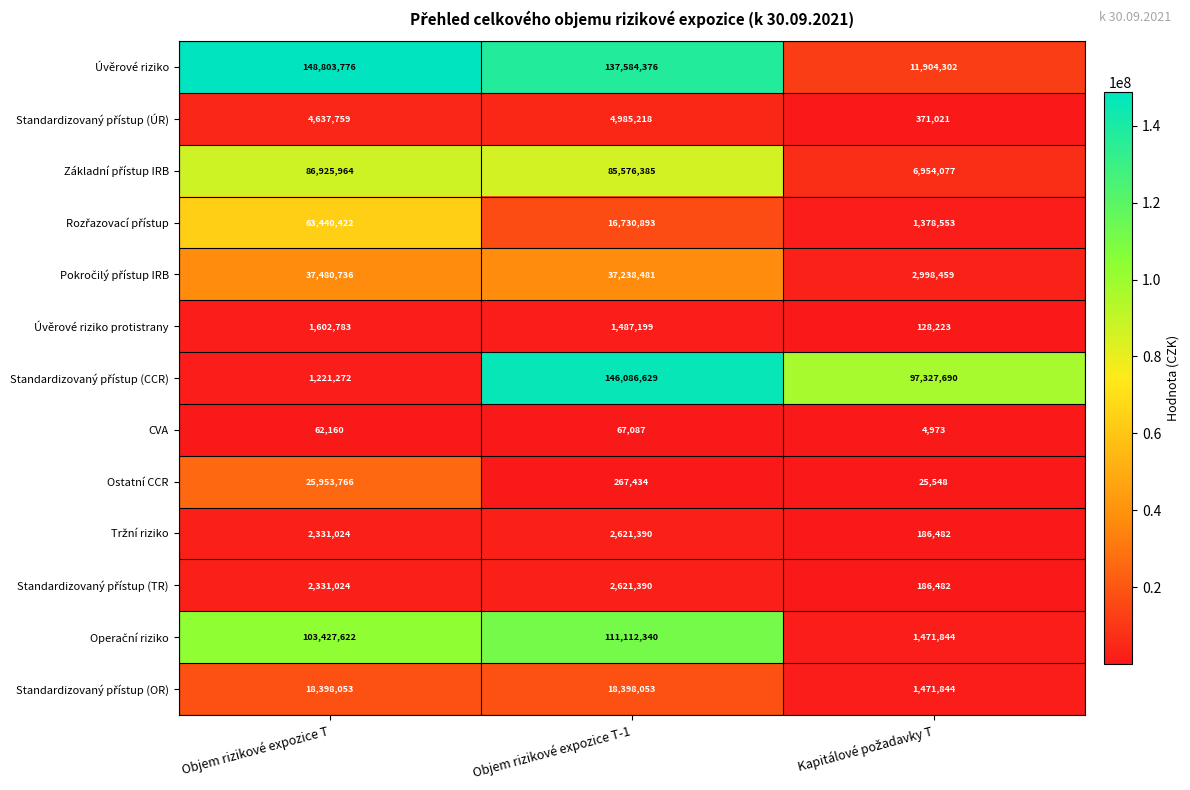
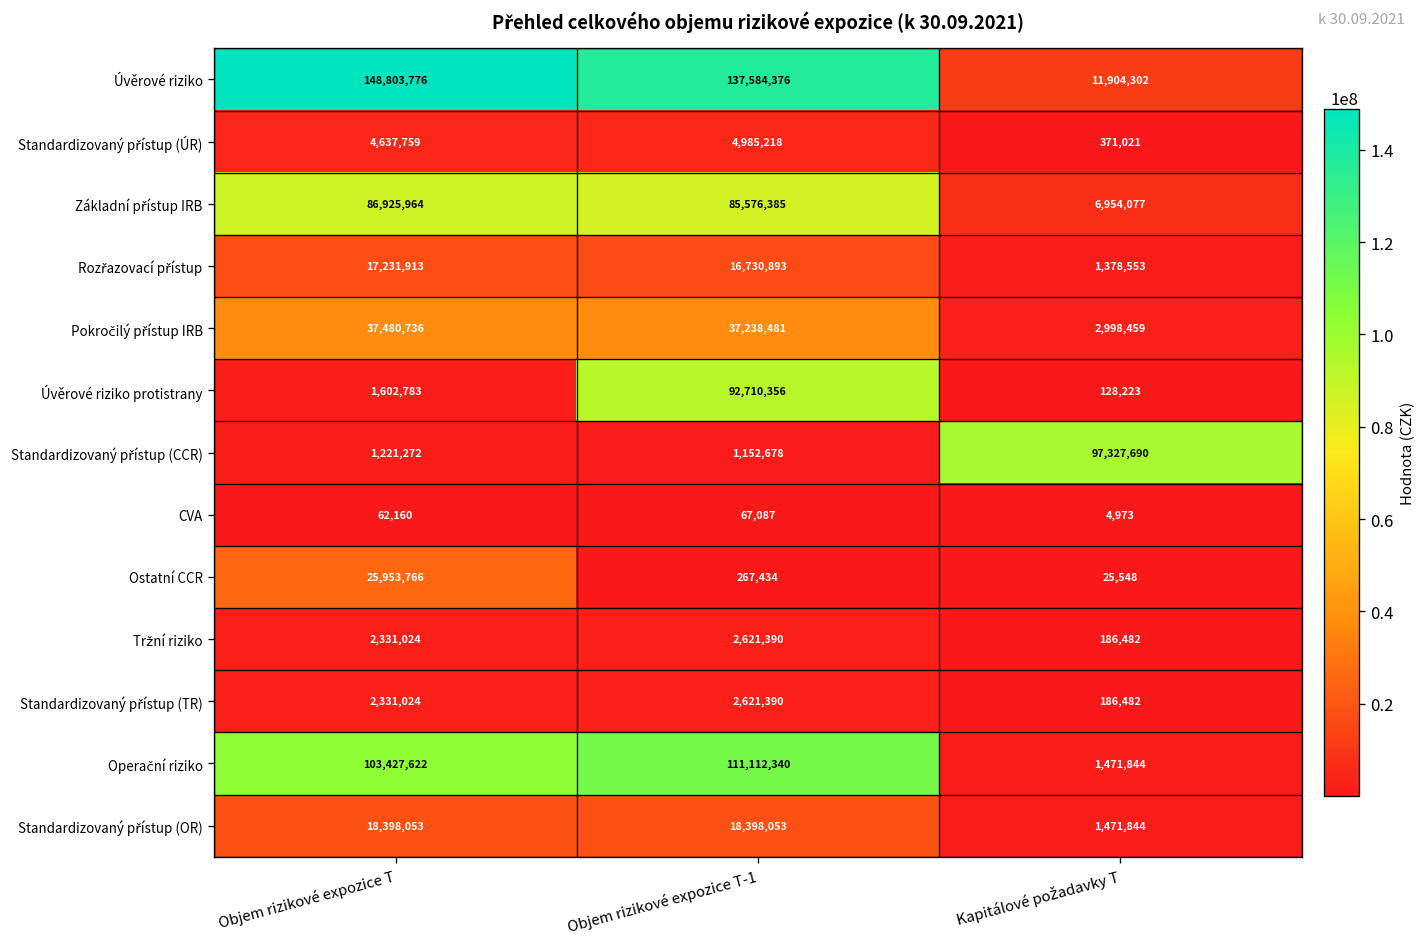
Rozřazovací přístup, Objem rizikové expozice T: 63,440,422 -> 17,231,913
Úvěrové riziko protistrany, Objem rizikové expozice T-1: 1,487,199 -> 92,710,356
Standardizovaný přístup (CCR), Objem rizikové expozice T-1: 146,086,629 -> 1,152,678
